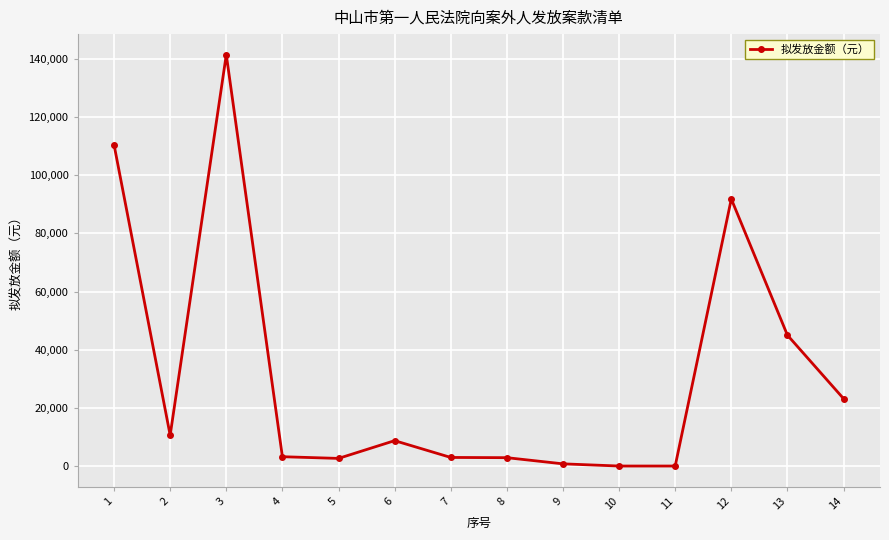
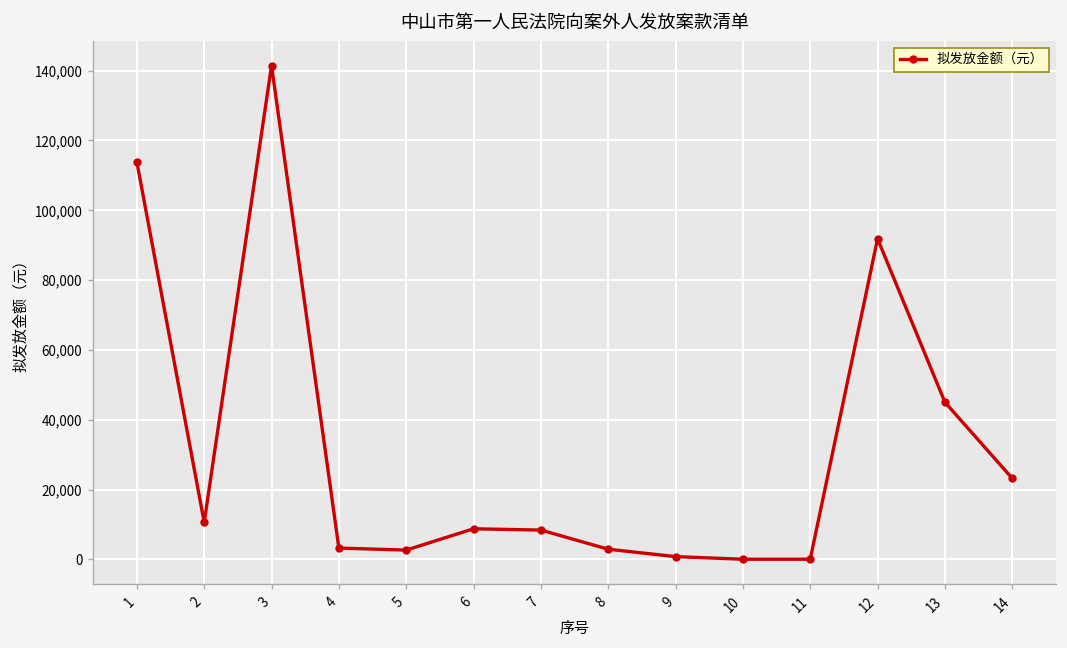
1: 110,000 -> 114,000
7: 3,000 -> 8,000
